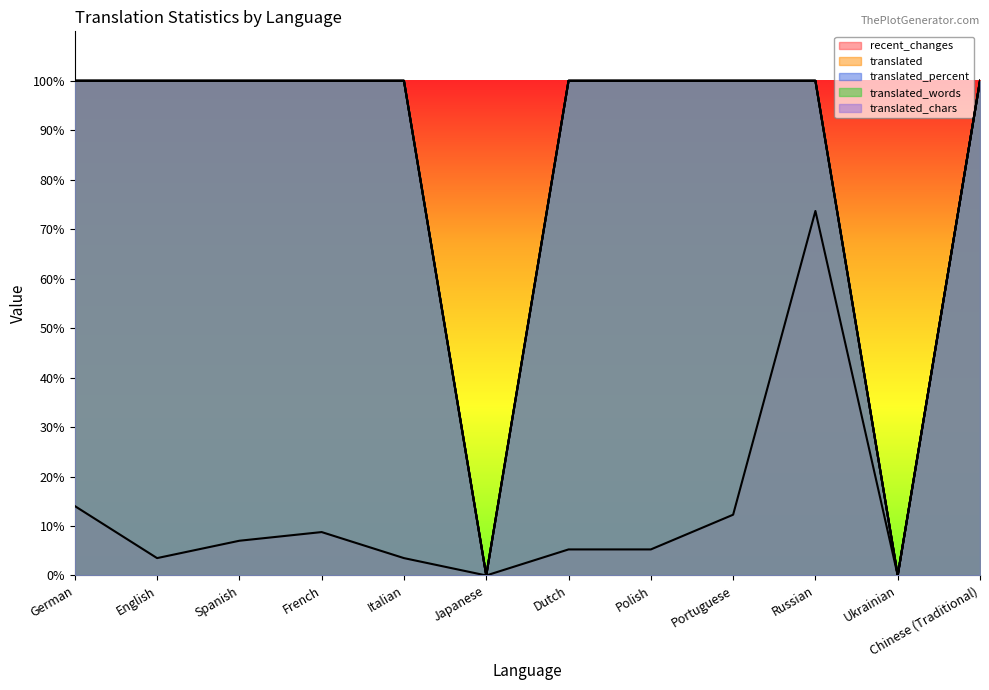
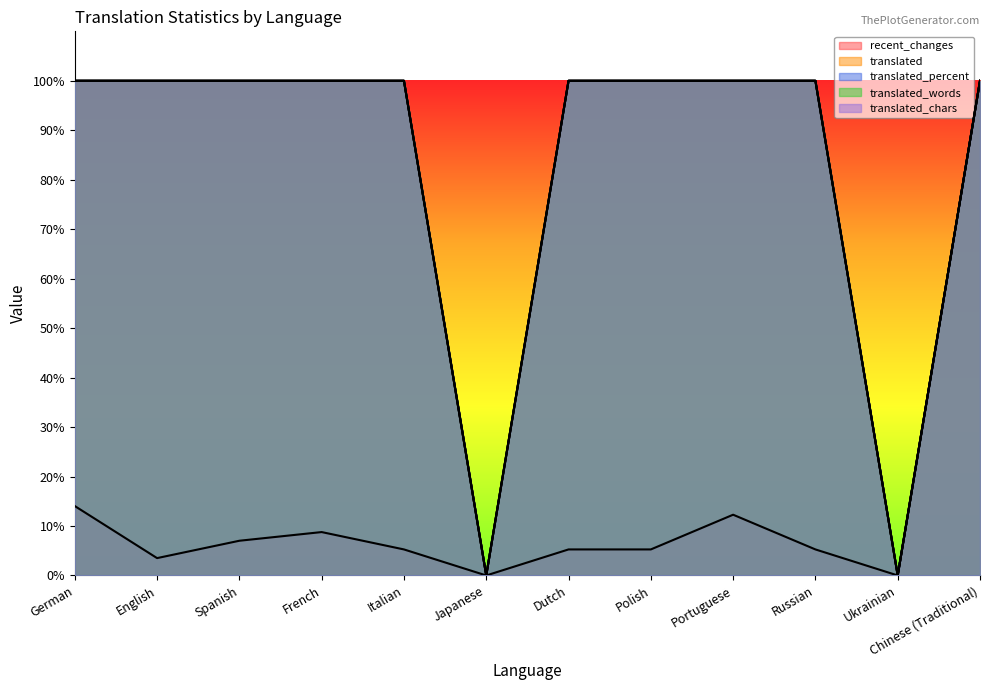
recent_changes, Italian: 4% -> 5%
recent_changes, Russian: 74% -> 5%
